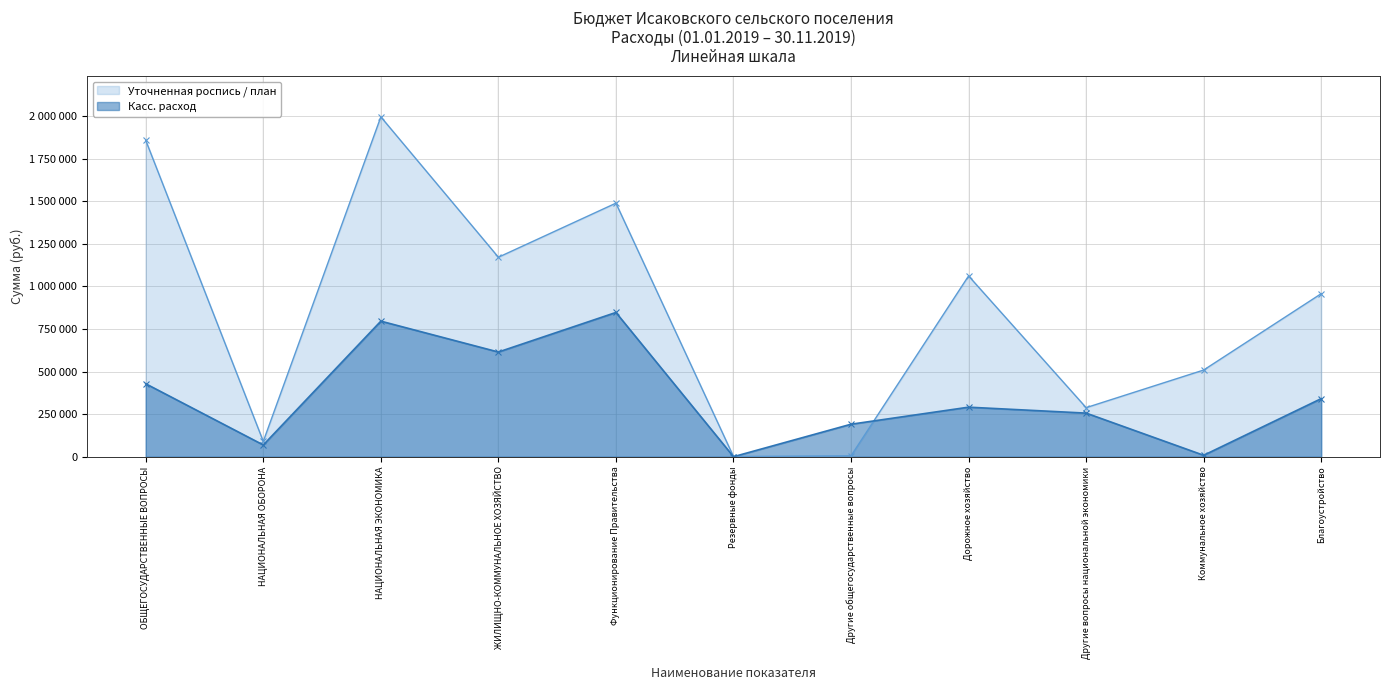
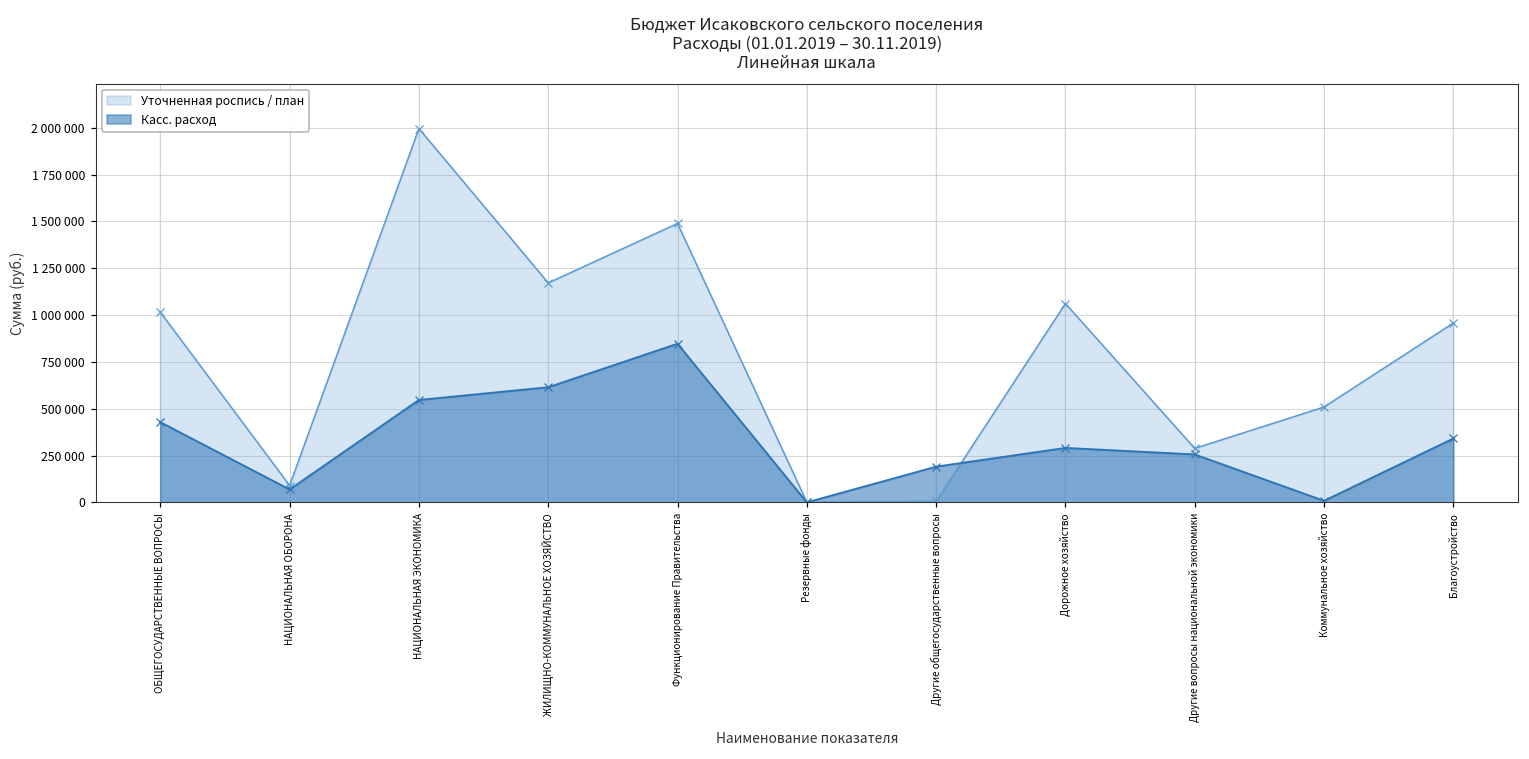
Уточненная роспись / план, ОБЩЕГОСУДАРСТВЕННЫЕ ВОПРОСЫ: 1860000 -> 1020000
Касс. расход, НАЦИОНАЛЬНАЯ ЭКОНОМИКА: 800000 -> 550000
